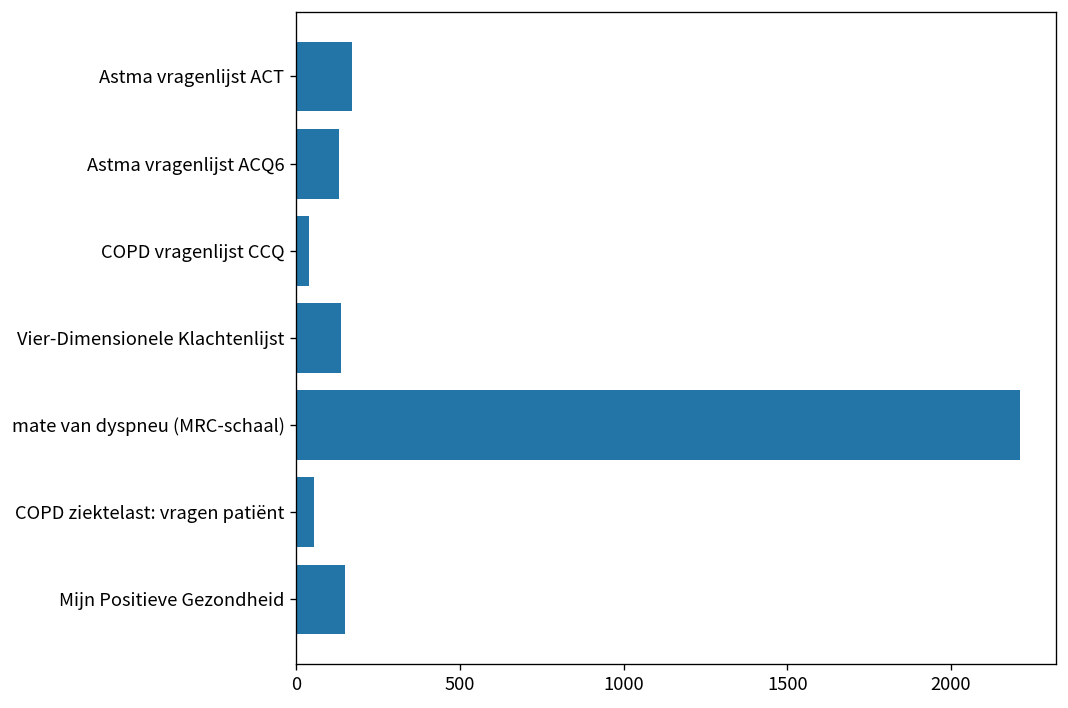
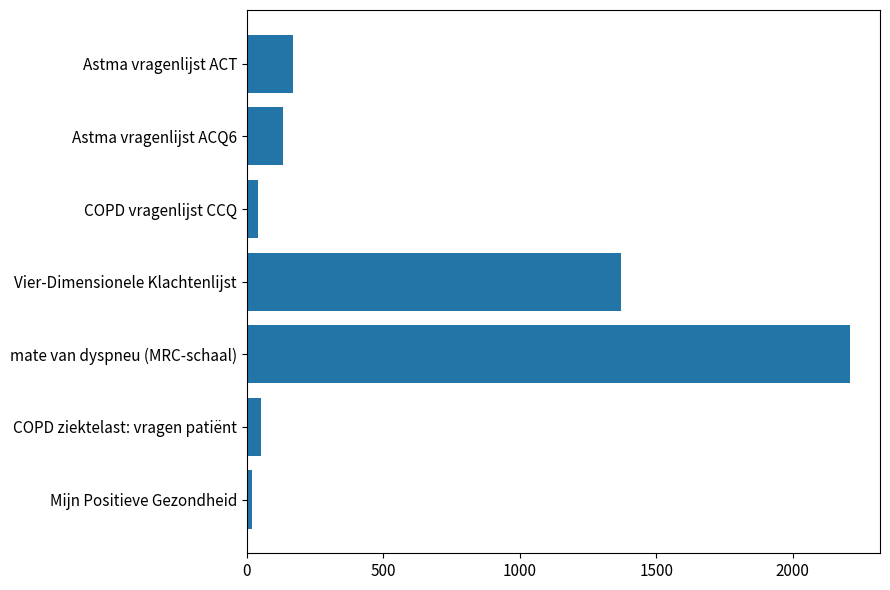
Vier-Dimensionele Klachtenlijst: 140 -> 1370
Mijn Positieve Gezondheid: 150 -> 20
